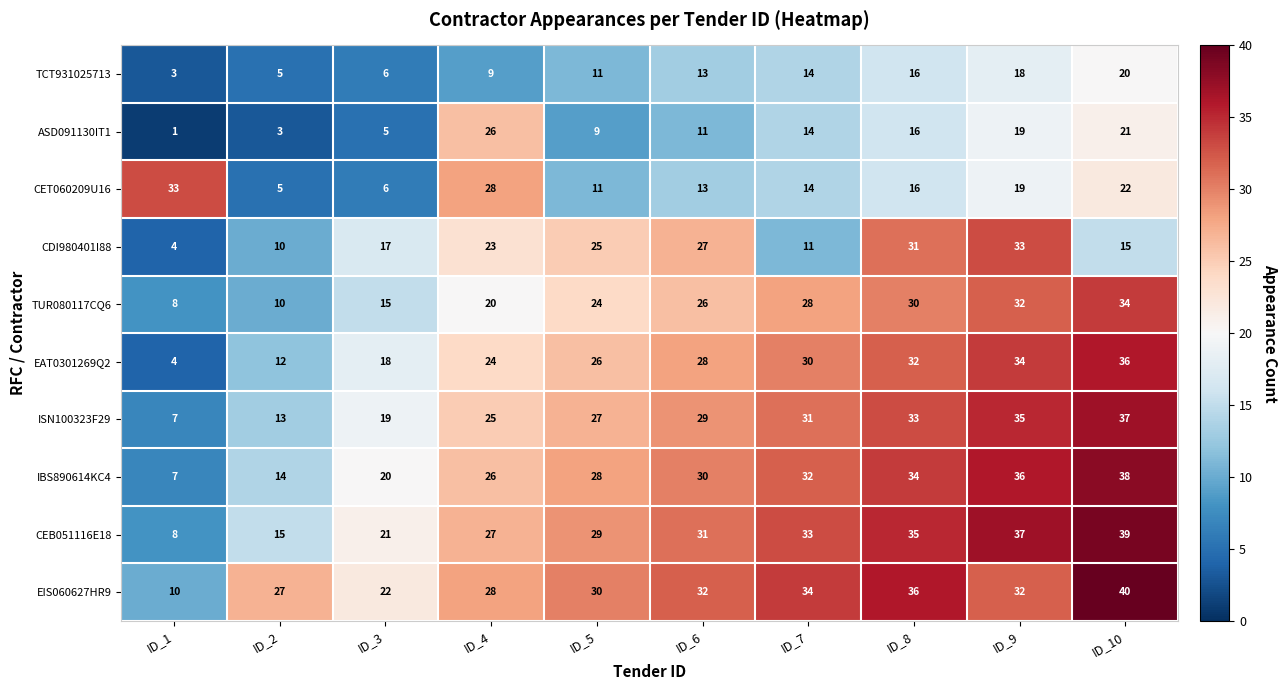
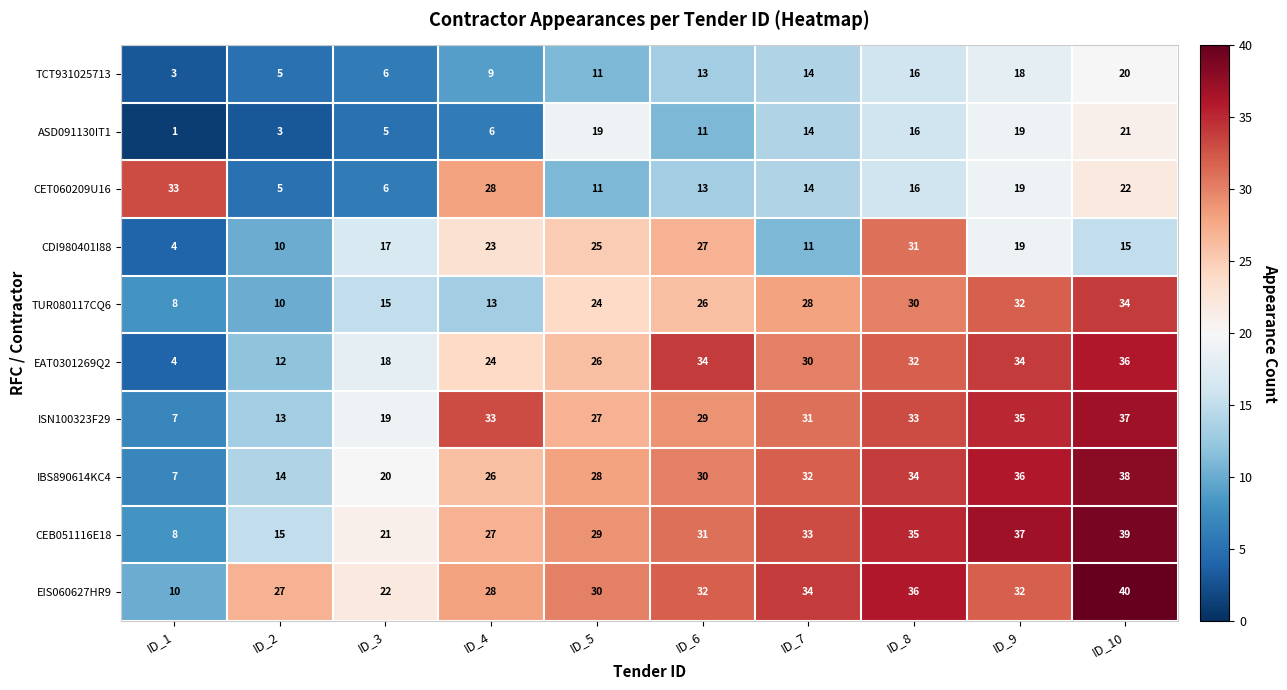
ASD091130IT1, ID_4: 26 -> 6
ASD091130IT1, ID_5: 9 -> 19
CDI980401I88, ID_9: 33 -> 19
TUR080117CQ6, ID_4: 20 -> 13
EAT0301269Q2, ID_6: 28 -> 34
ISN100323F29, ID_4: 25 -> 33
